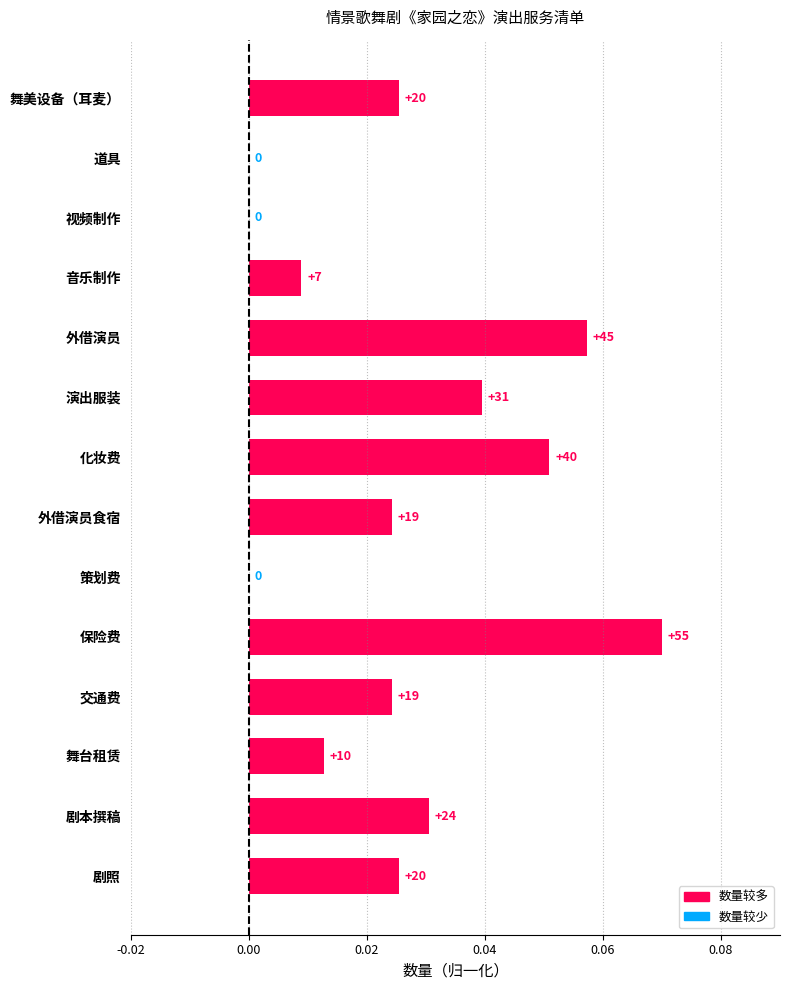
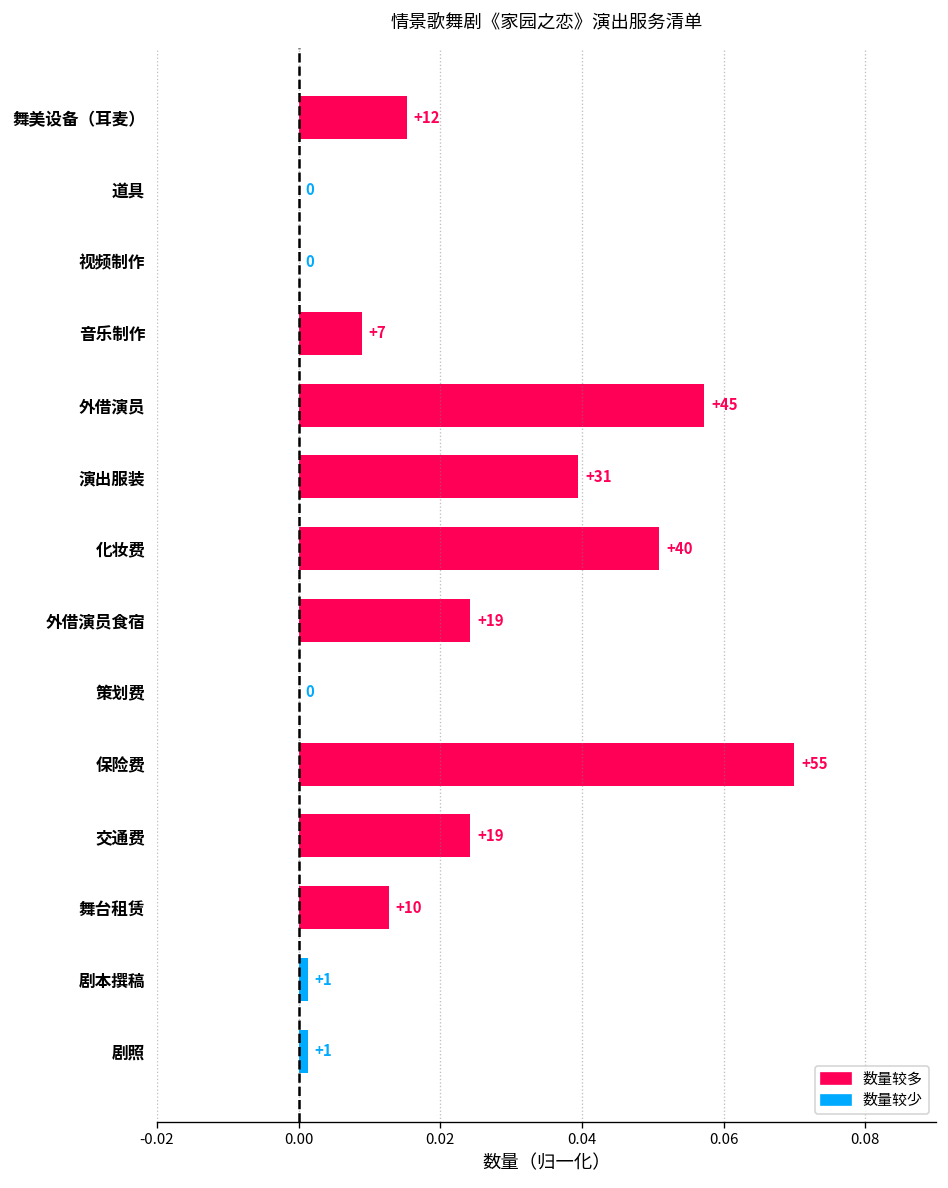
舞美设备（耳麦）: +20 -> +12
剧本撰稿: +24 -> +1
剧照: +20 -> +1
